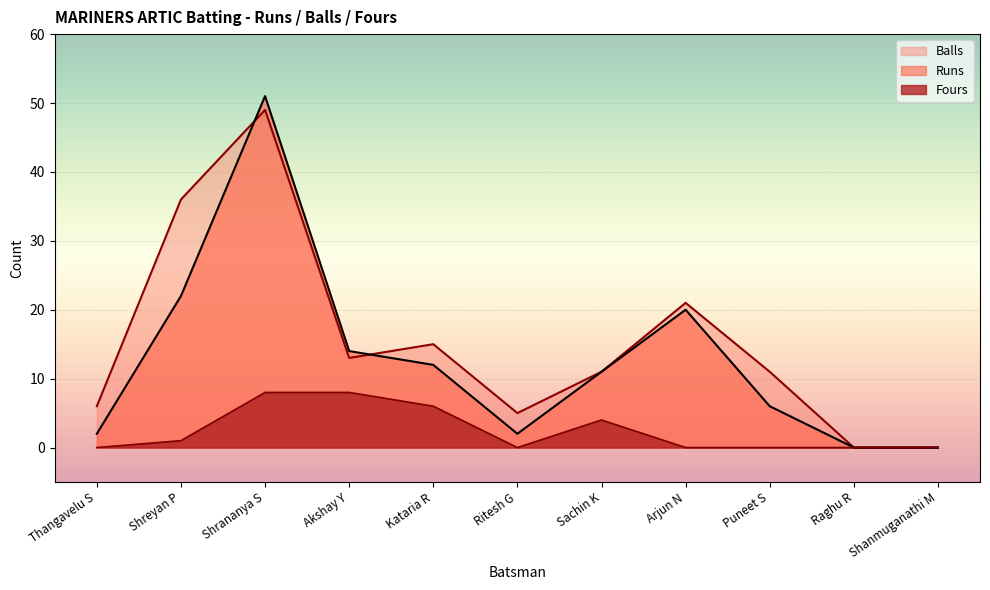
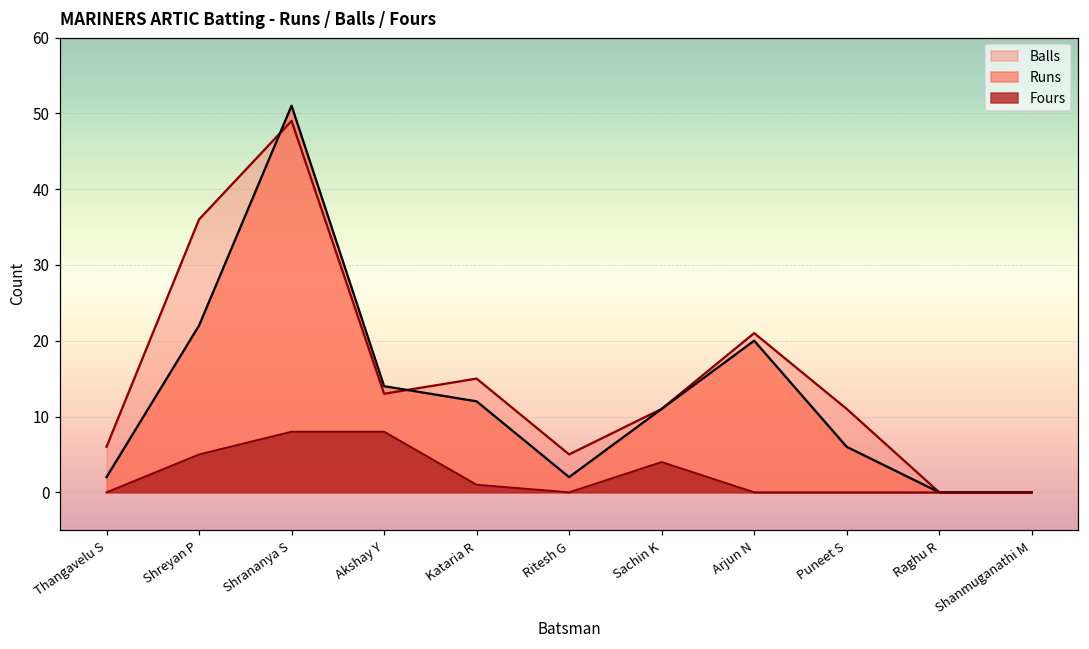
Fours, Shreyan P: 1 -> 5
Fours, Kataria R: 6 -> 1
